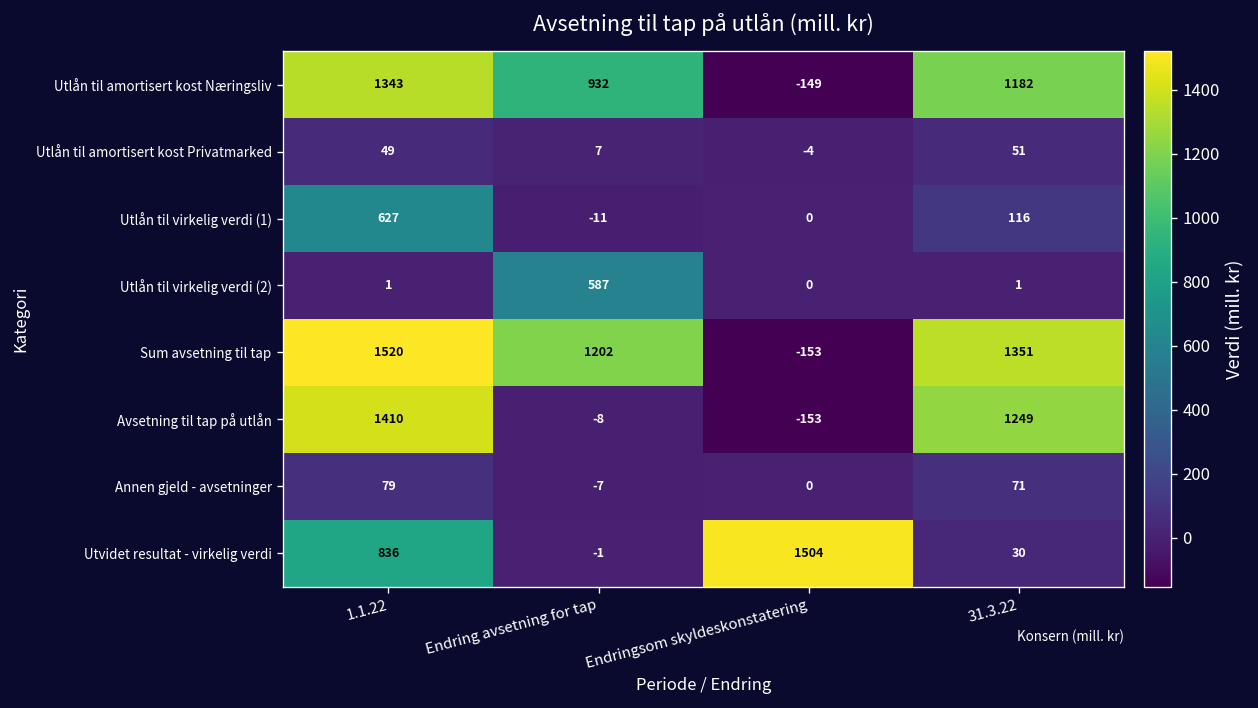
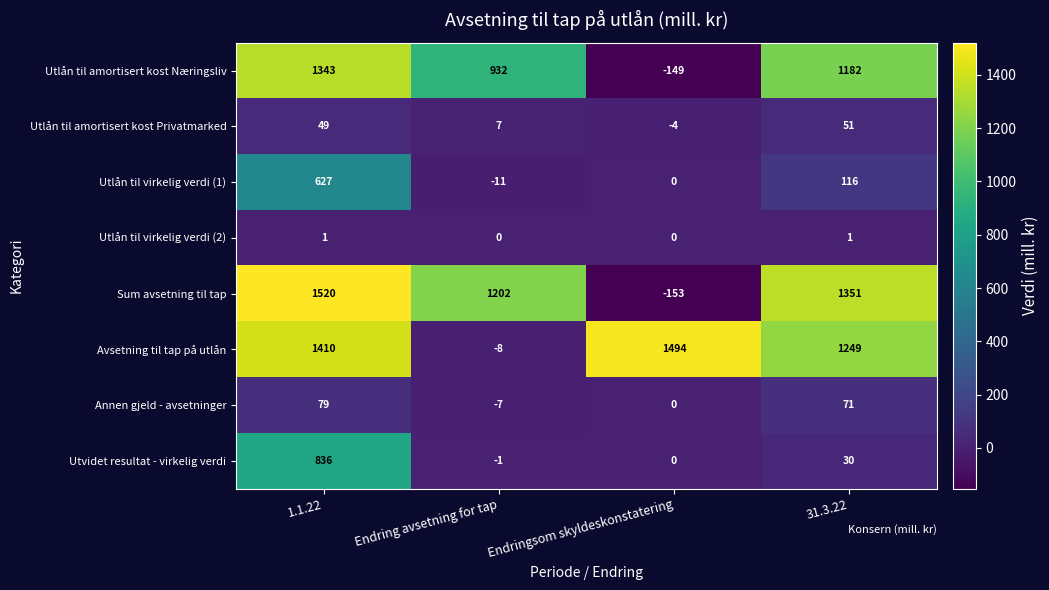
Utlån til virkelig verdi (2), Endring avsetning for tap: 587 -> 0
Avsetning til tap på utlån, Endringsom skyldeskonstatering: -153 -> 1494
Utvidet resultat - virkelig verdi, Endringsom skyldeskonstatering: 1504 -> 0
